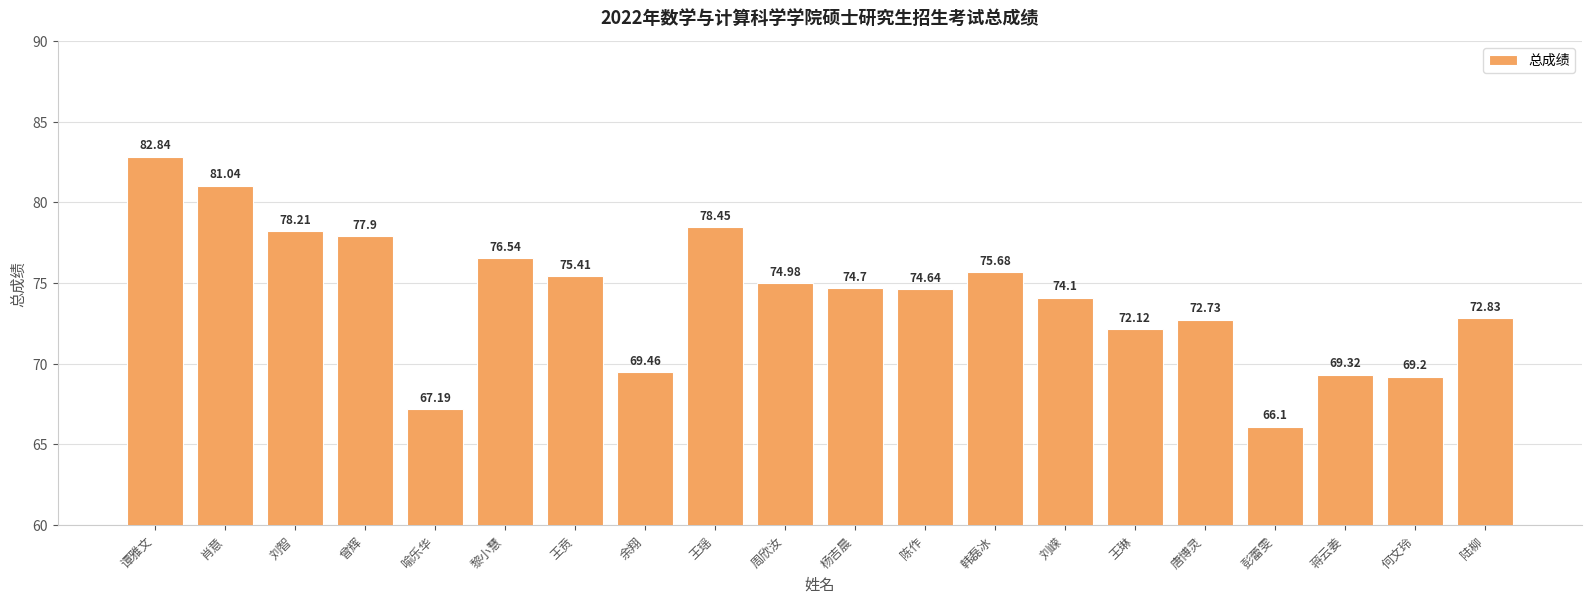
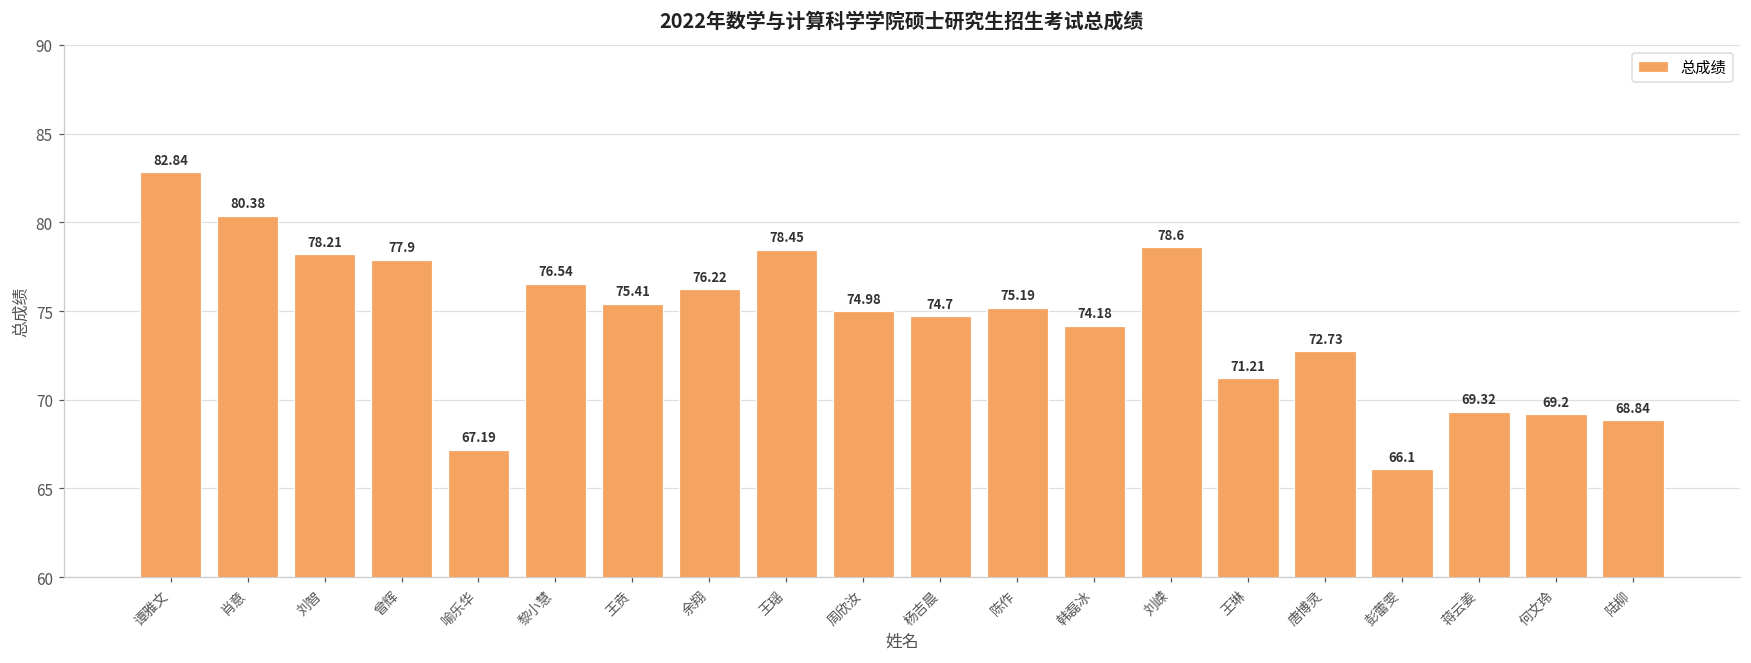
肖意: 81.04 -> 80.38
余翔: 69.46 -> 76.22
陈作: 74.64 -> 75.19
韩磊冰: 75.68 -> 74.18
刘嵘: 74.1 -> 78.6
王琳: 72.12 -> 71.21
陆柳: 72.83 -> 68.84
